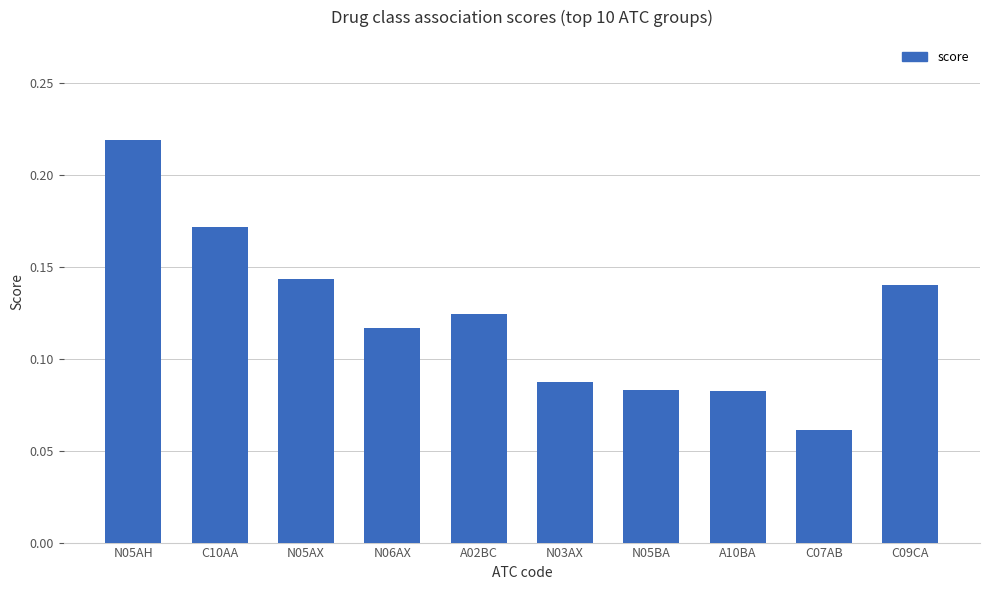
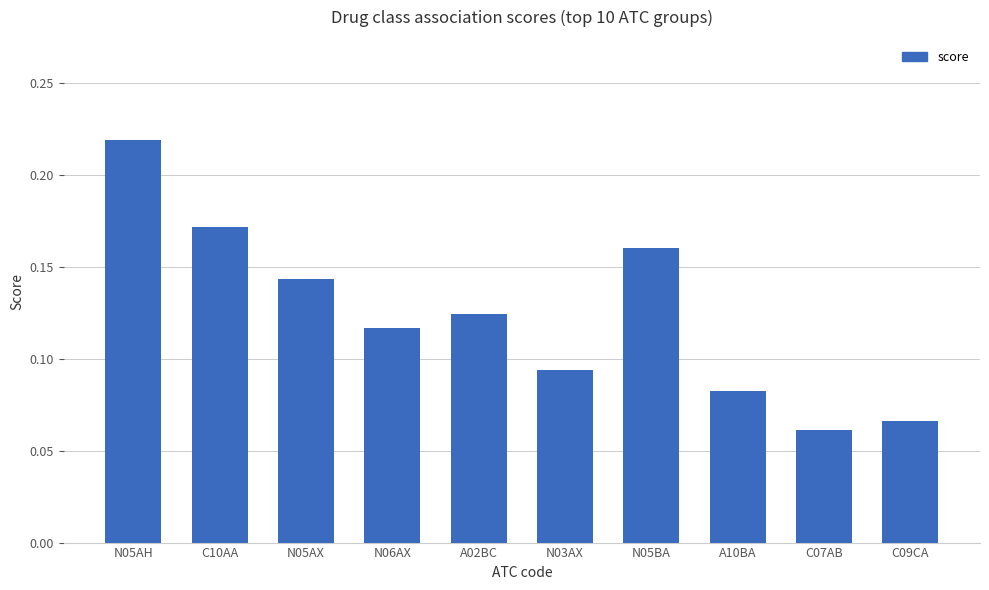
N03AX: 0.087 -> 0.094
N05BA: 0.083 -> 0.160
C09CA: 0.140 -> 0.066
